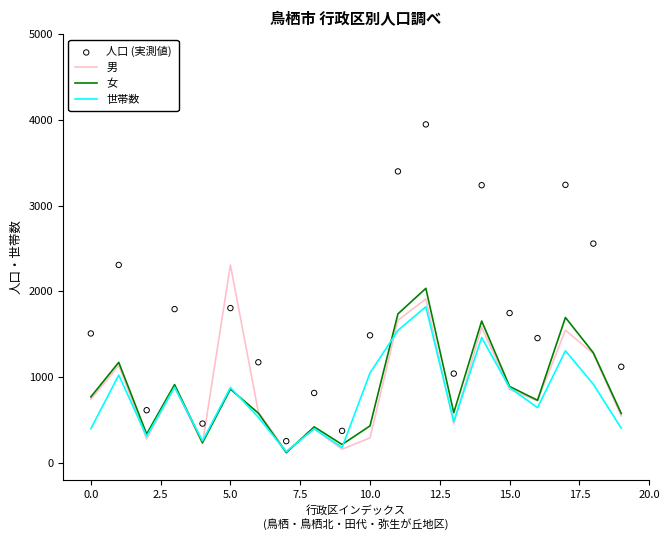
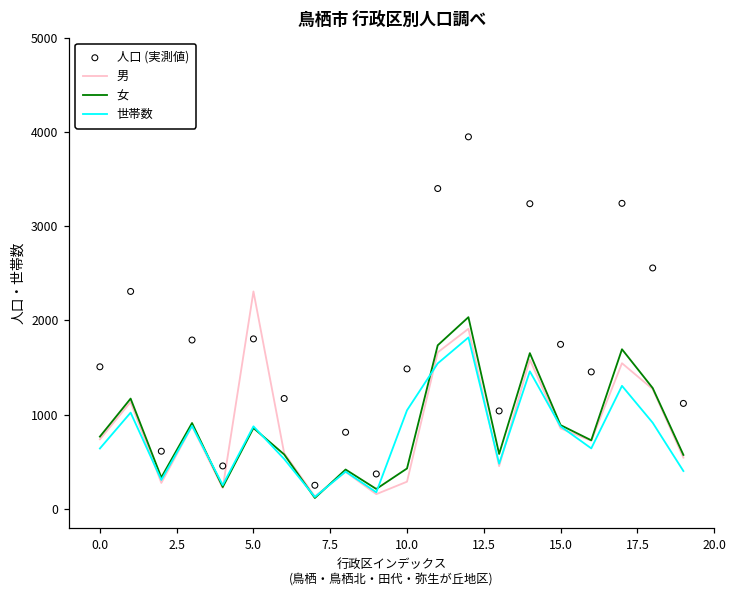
世帯数, 0.0: 400 -> 600
